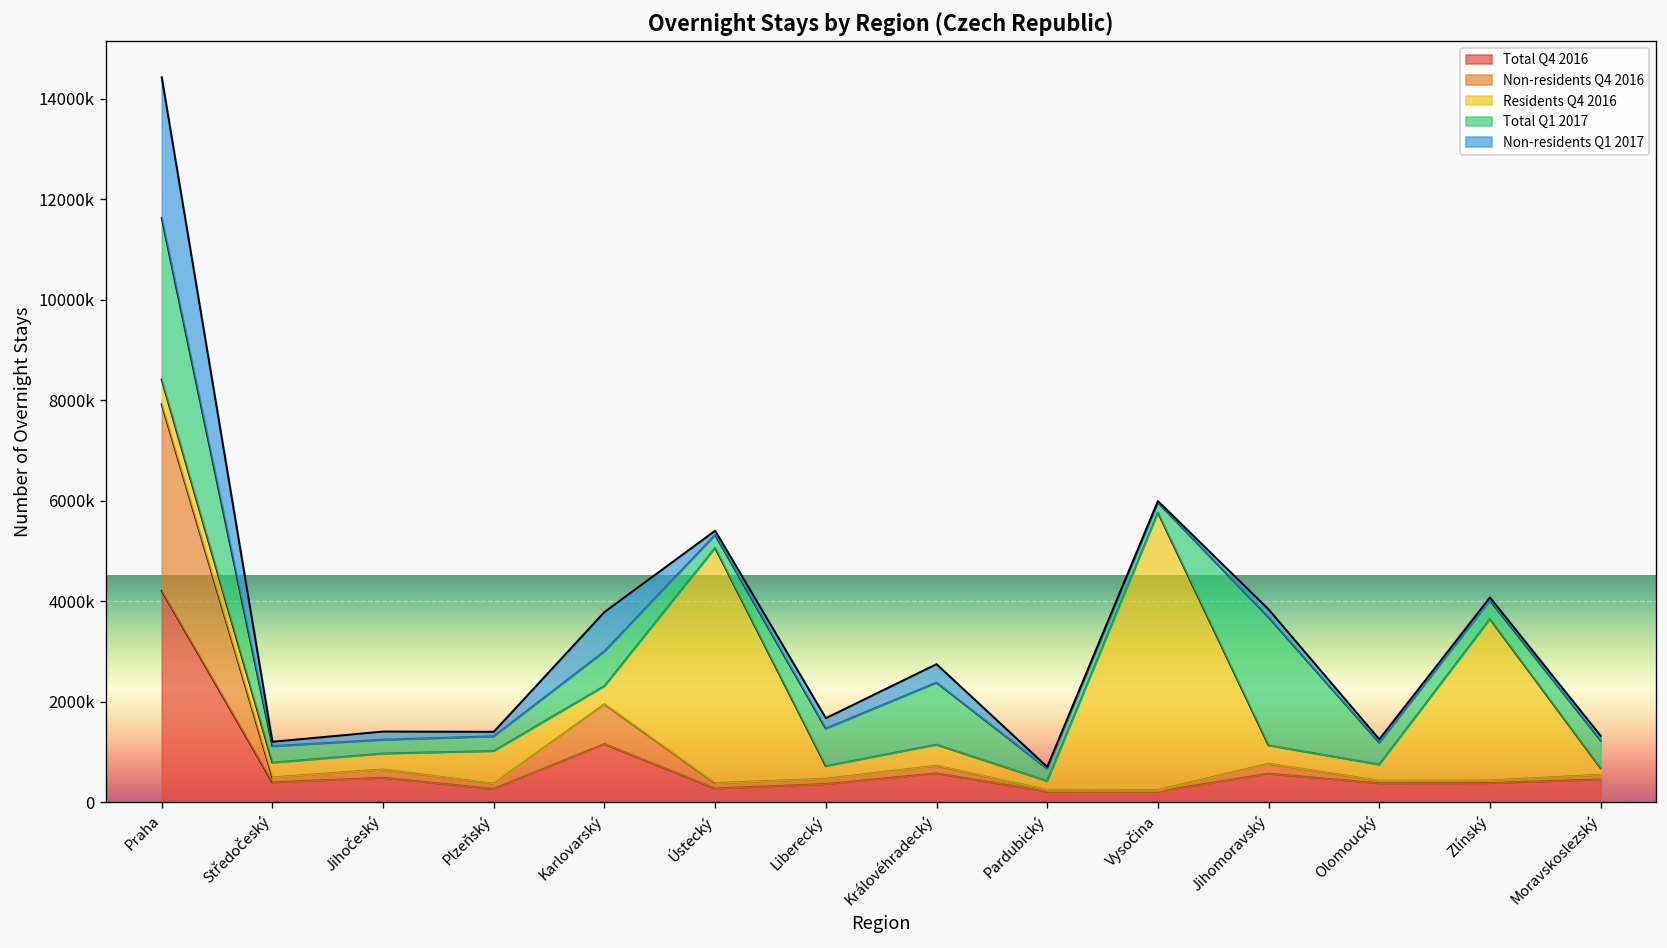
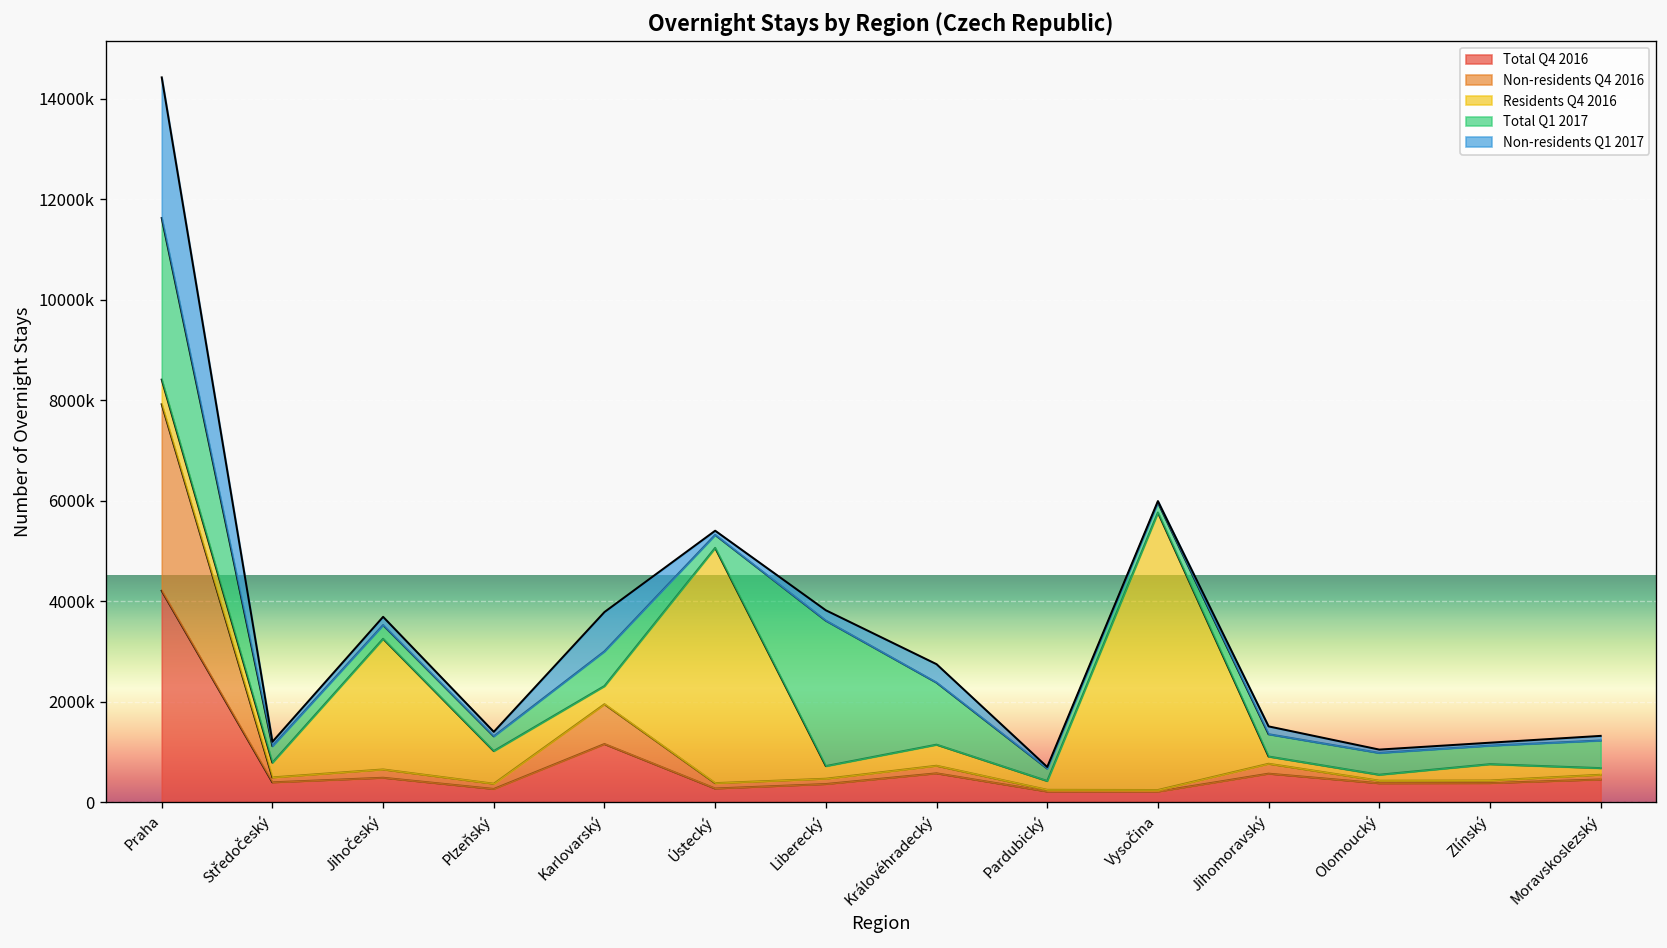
Residents Q4 2016, Jihočeský: 300000 -> 2600000
Total Q1 2017, Liberecký: 700000 -> 2900000
Residents Q4 2016, Jihomoravský: 400000 -> 100000
Total Q1 2017, Jihomoravský: 2500000 -> 400000
Residents Q4 2016, Olomoucký: 300000 -> 100000
Residents Q4 2016, Zlínský: 3200000 -> 300000
